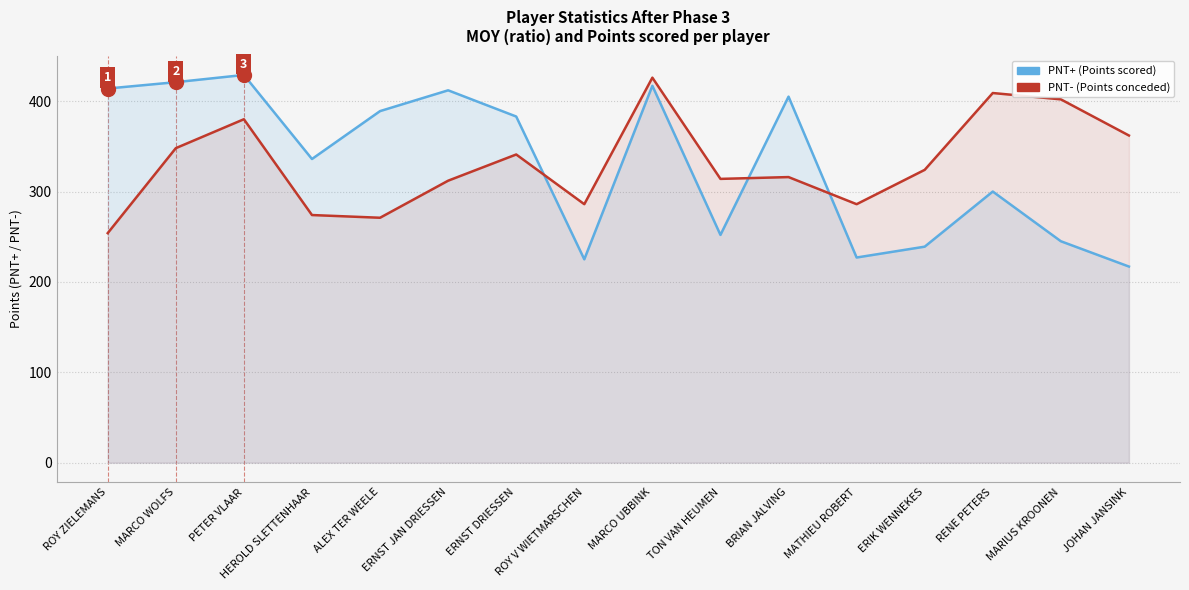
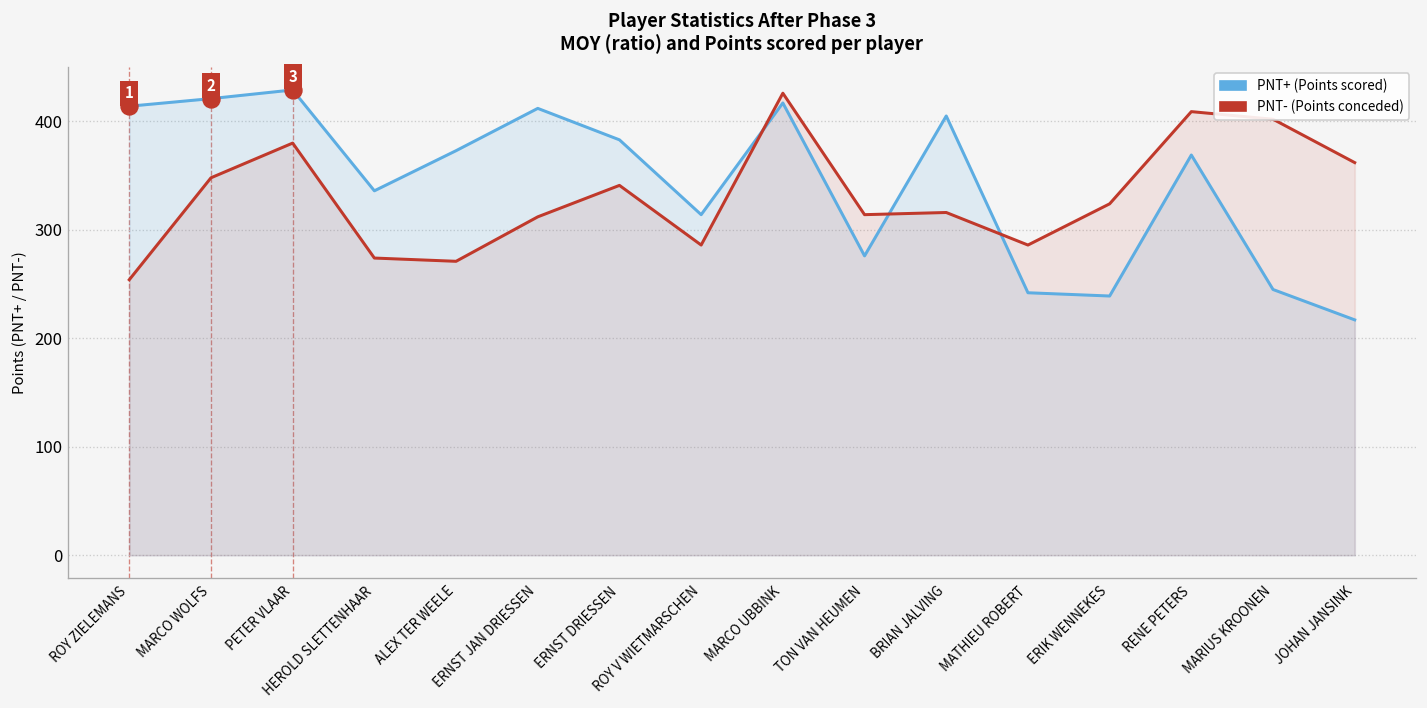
PNT+ (Points scored), ALEX TER WEELE: 390 -> 370
PNT+ (Points scored), ROY V WIETMARSCHEN: 230 -> 310
PNT+ (Points scored), TON VAN HEUMEN: 250 -> 280
PNT+ (Points scored), MATHIEU ROBERT: 230 -> 240
PNT+ (Points scored), RENE PETERS: 300 -> 370
